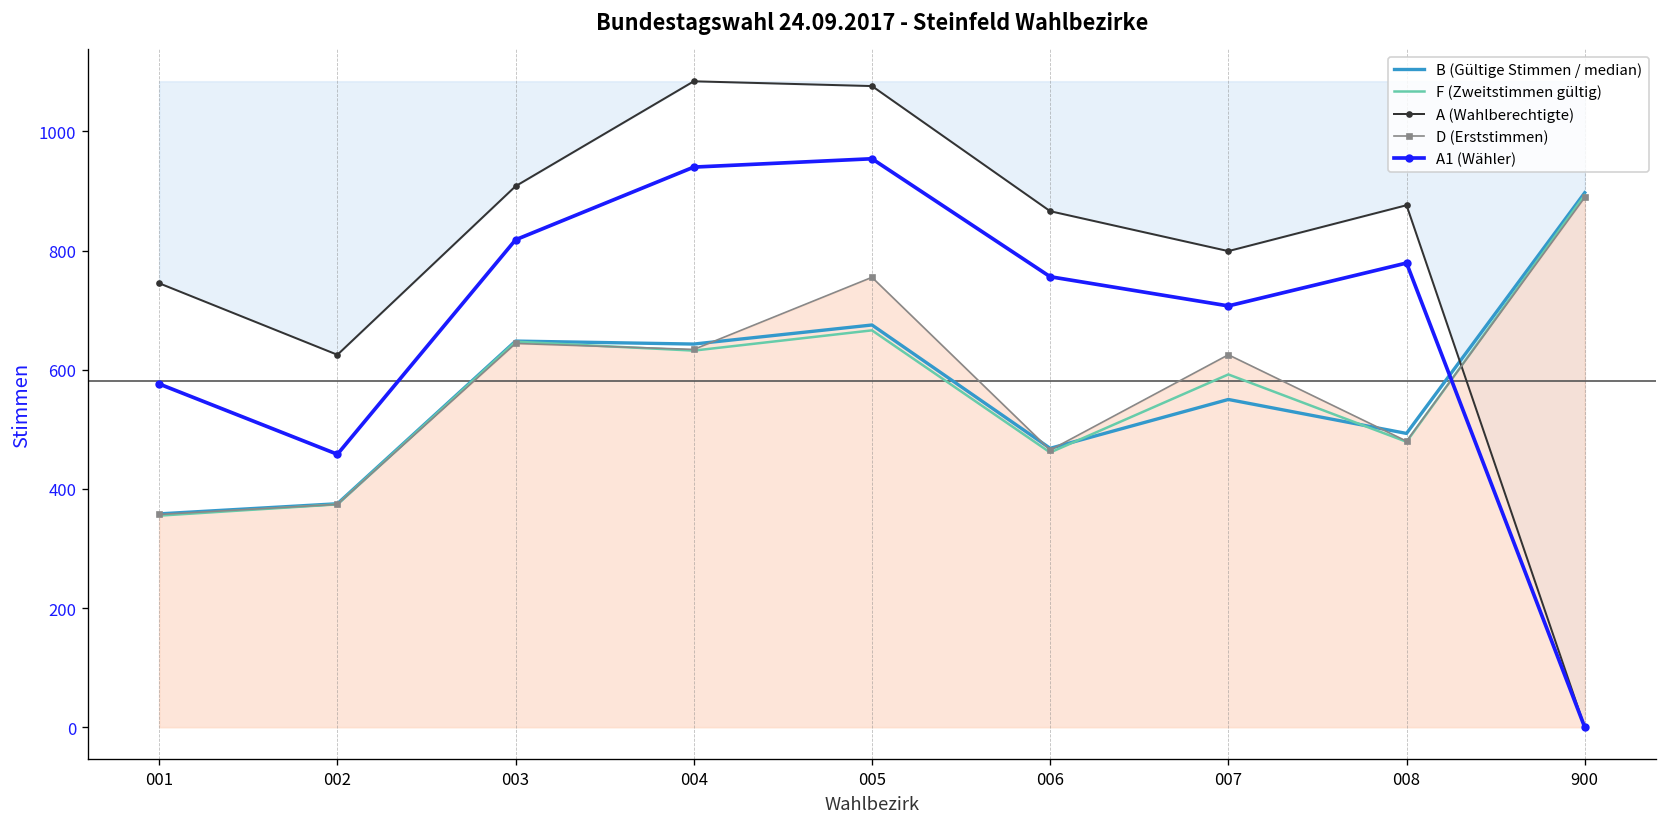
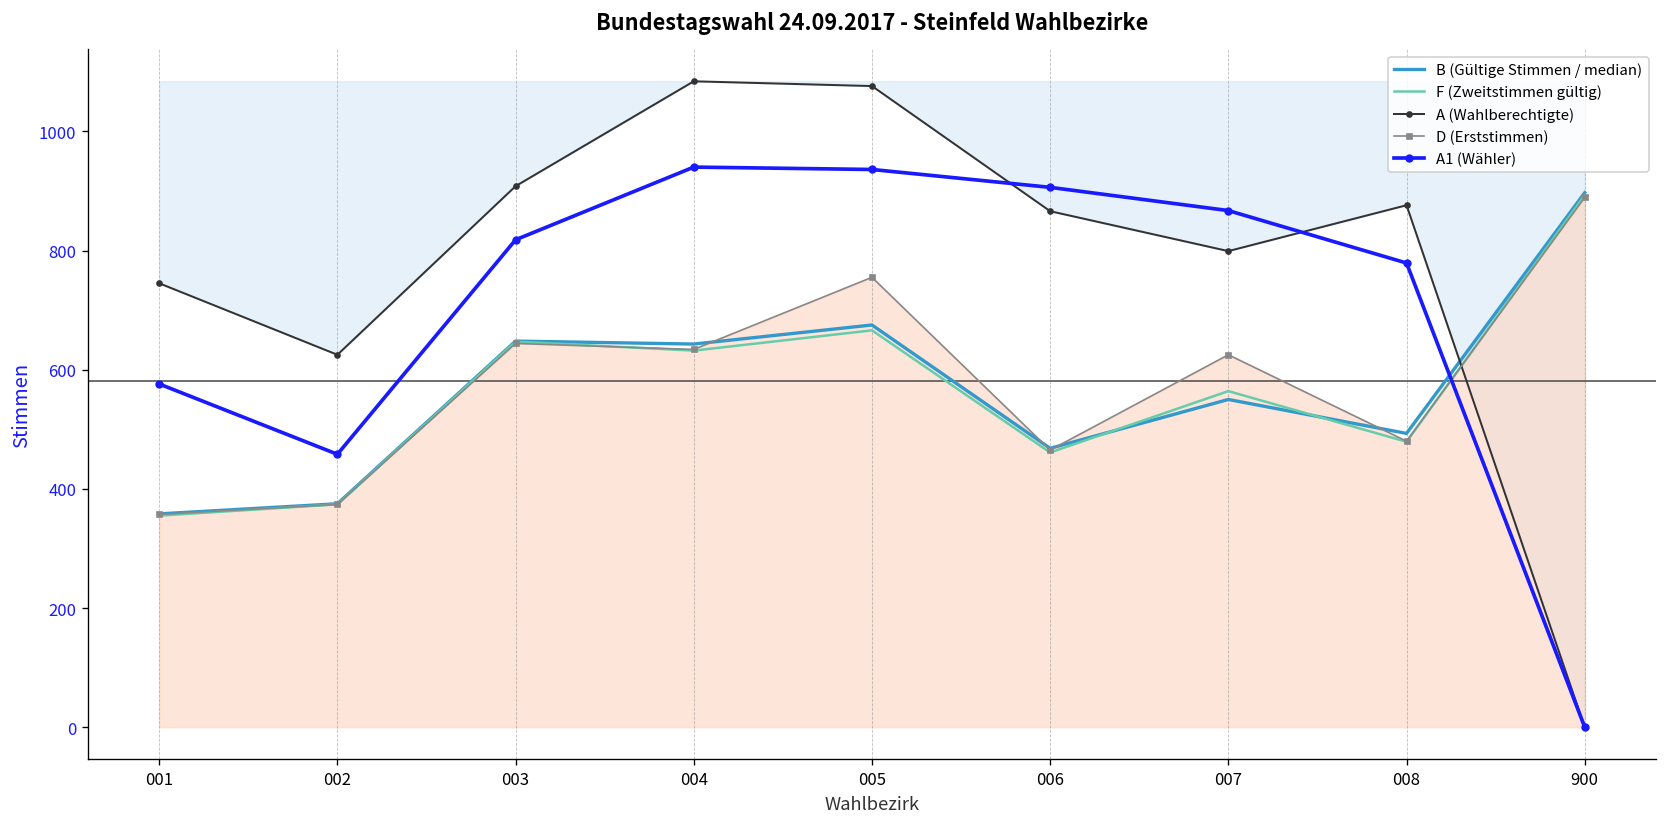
A1 (Wähler), 005: 950 -> 940
A1 (Wähler), 006: 760 -> 910
F (Zweitstimmen gültig), 007: 590 -> 560
A1 (Wähler), 007: 710 -> 870
